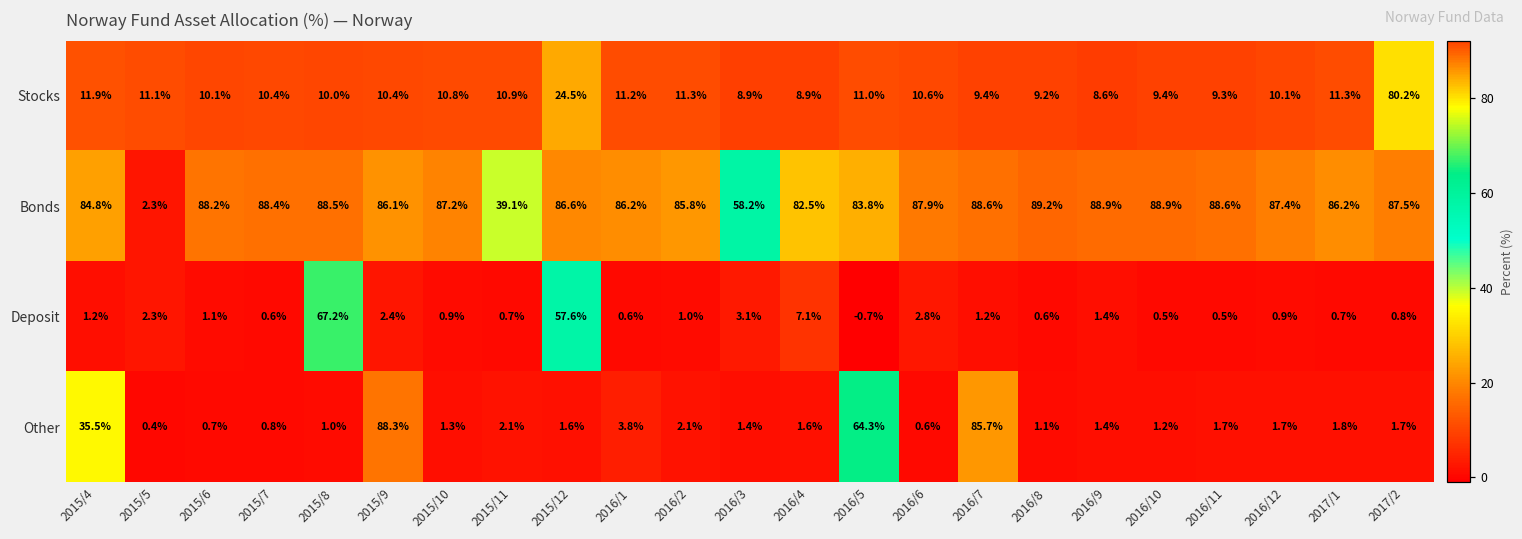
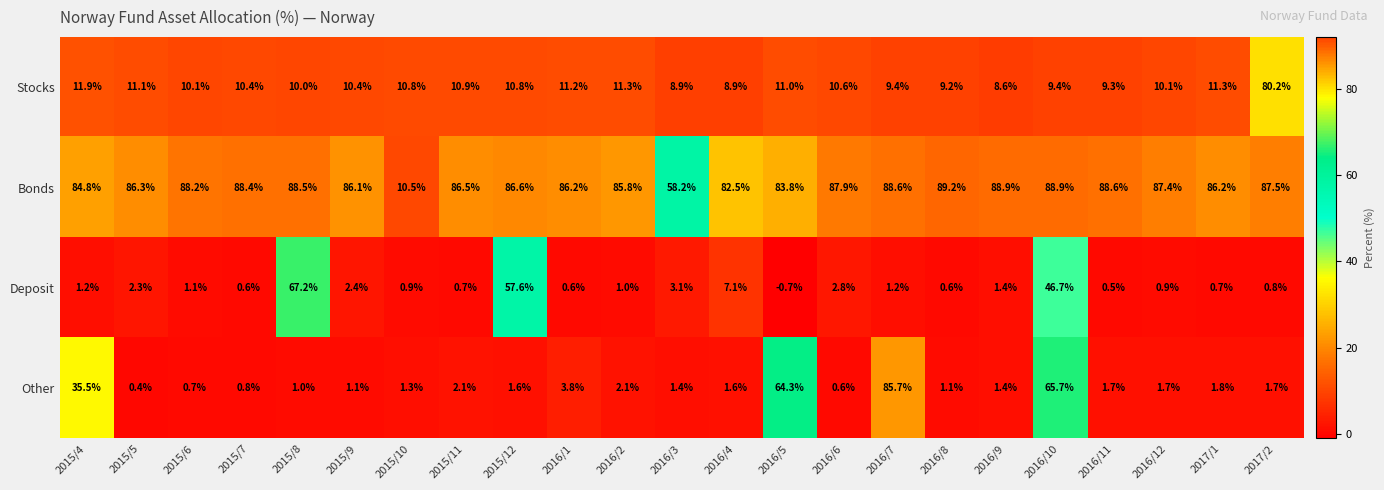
Stocks, 2015/12: 24.5% -> 10.8%
Bonds, 2015/5: 2.3% -> 86.3%
Bonds, 2015/10: 87.2% -> 10.5%
Bonds, 2015/11: 39.1% -> 86.5%
Deposit, 2016/10: 0.5% -> 46.7%
Other, 2015/9: 88.3% -> 1.1%
Other, 2016/10: 1.2% -> 65.7%
